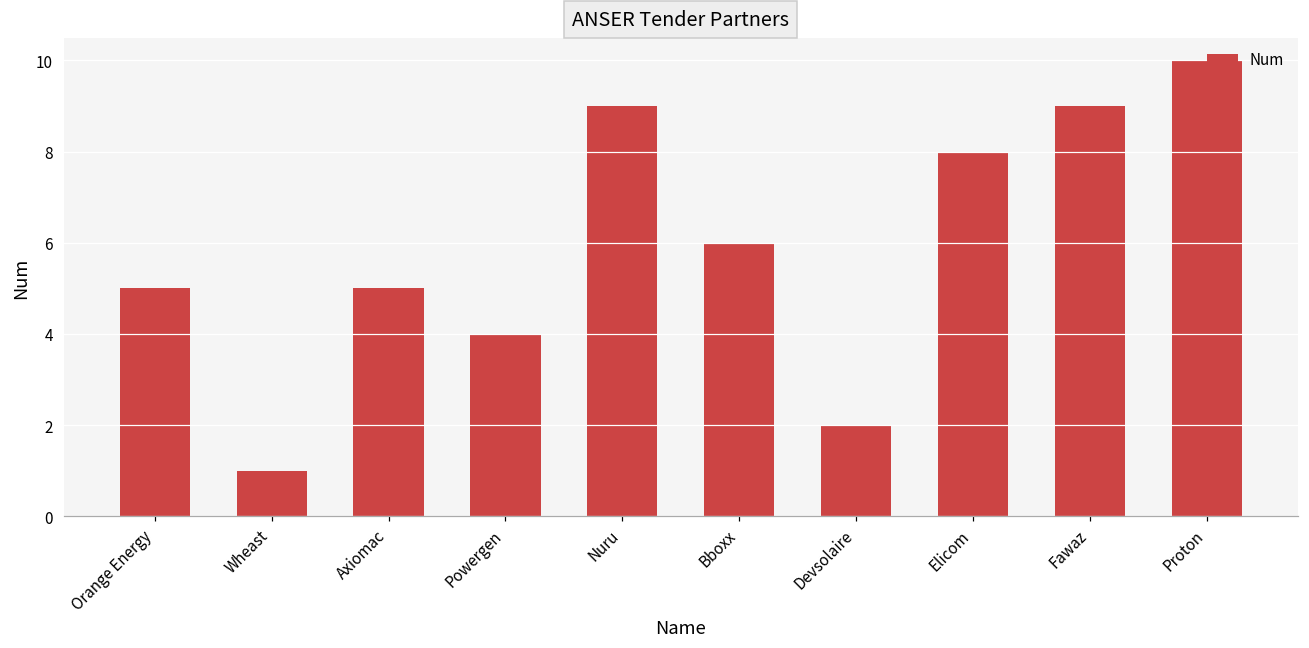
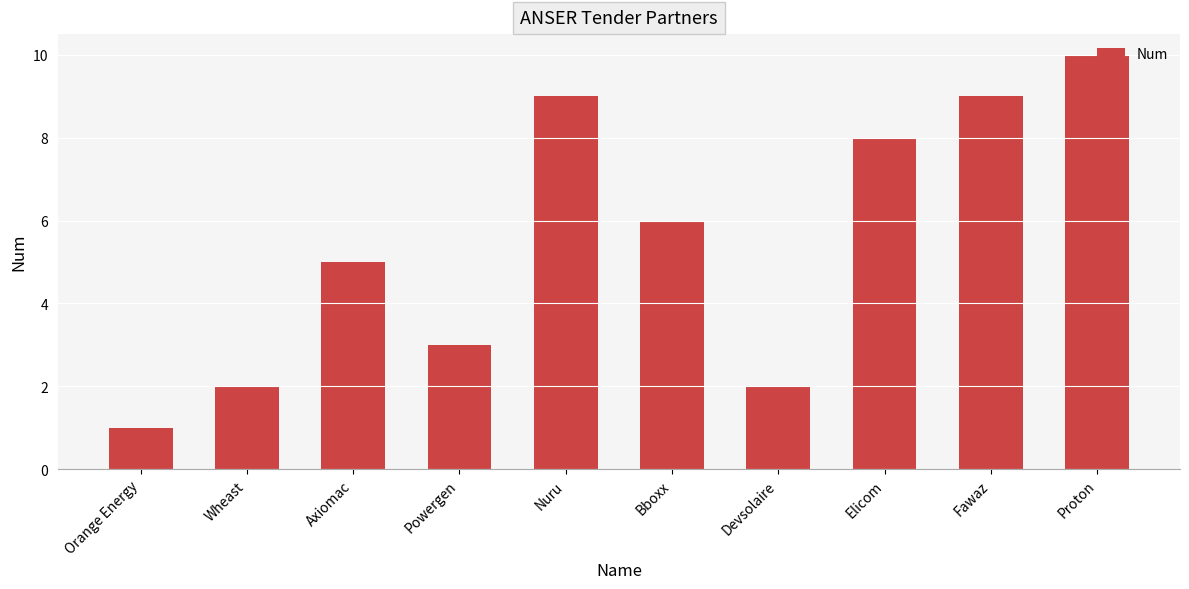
Orange Energy: 5 -> 1
Wheast: 1 -> 2
Powergen: 4 -> 3
